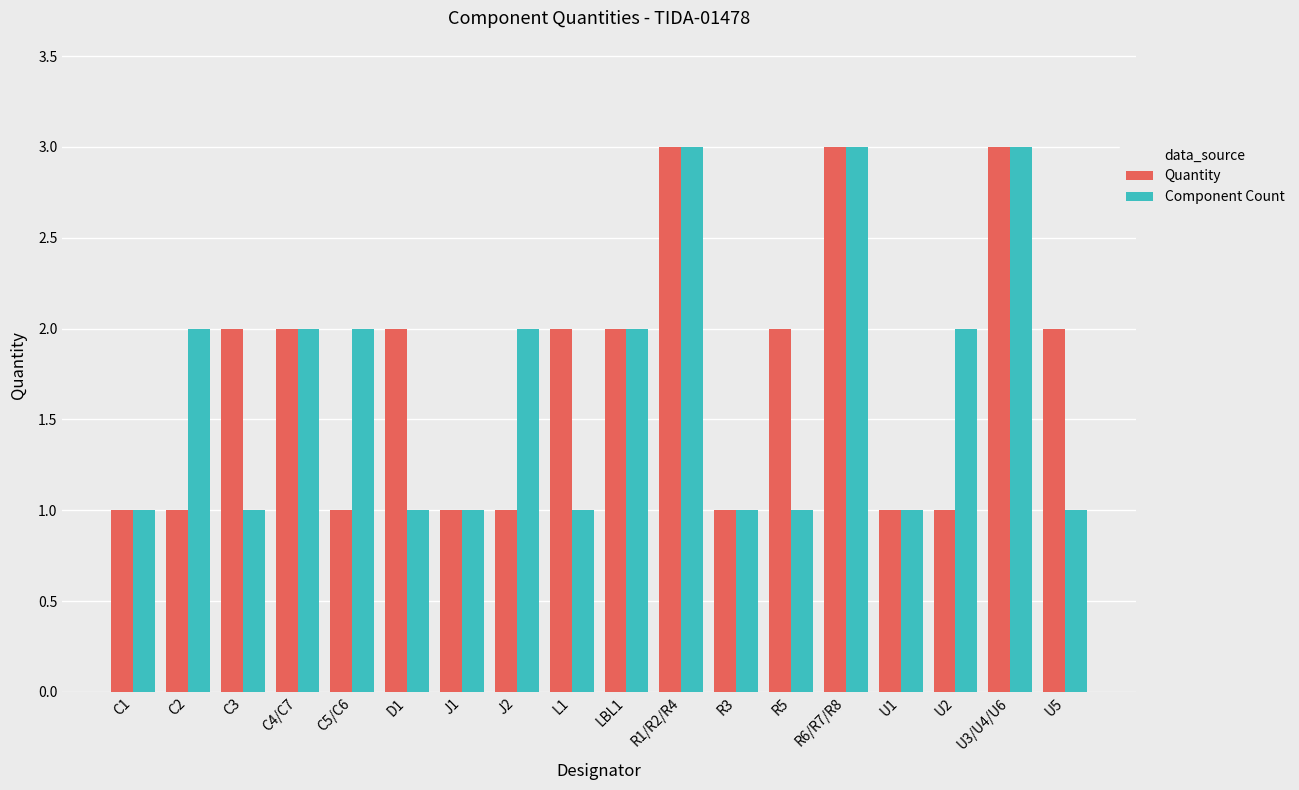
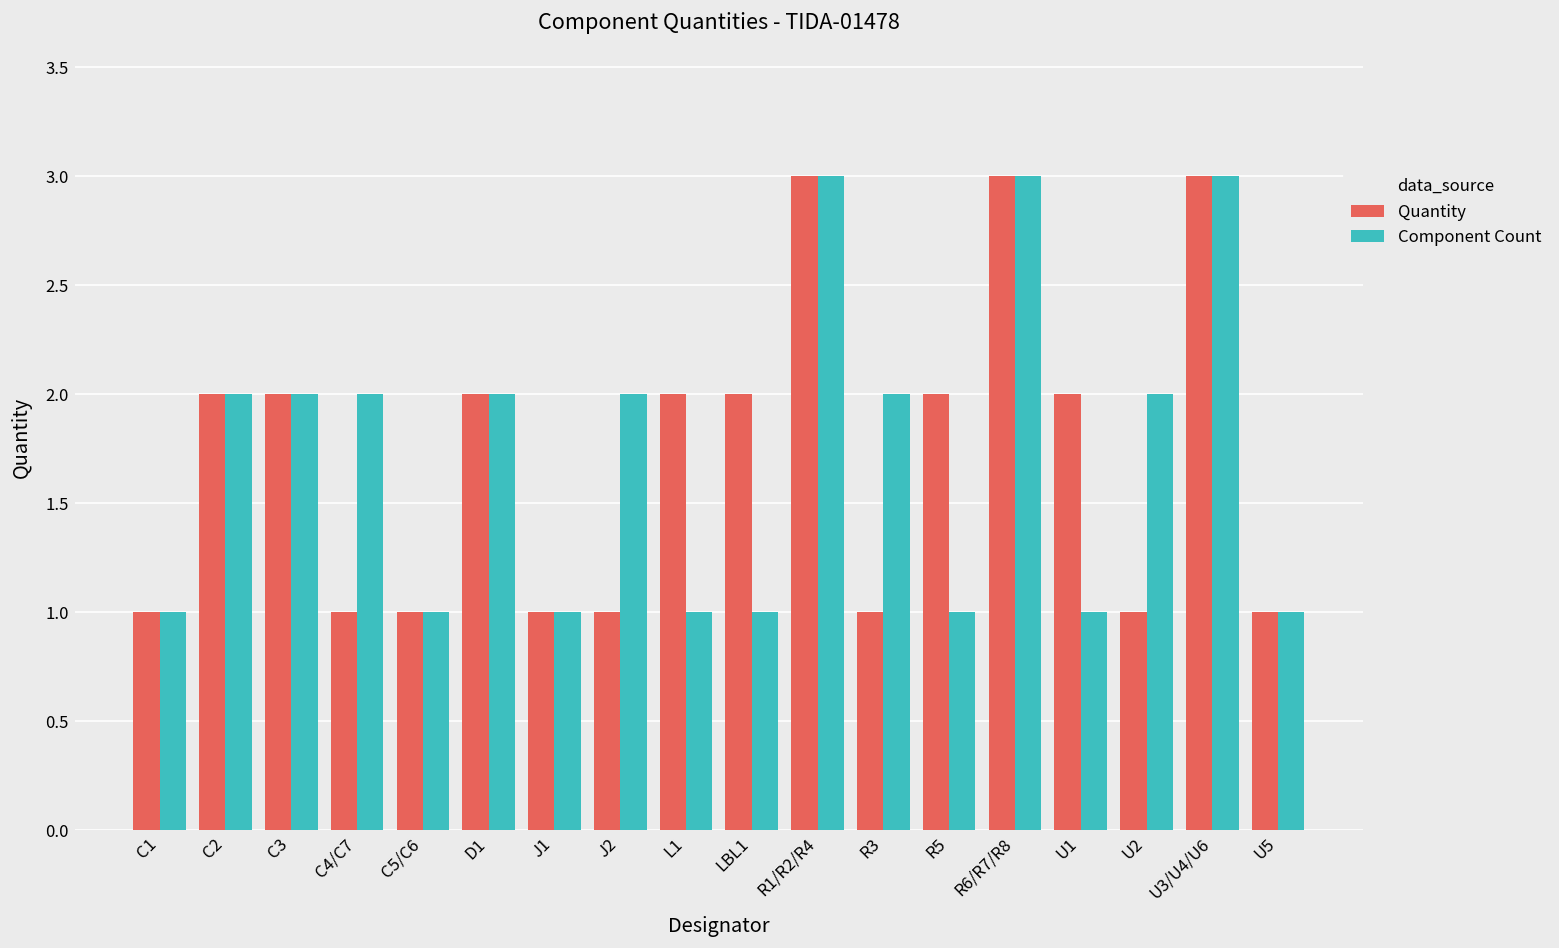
Quantity, C2: 1 -> 2
Component Count, C3: 1 -> 2
Quantity, C4/C7: 2 -> 1
Component Count, C5/C6: 2 -> 1
Component Count, D1: 1 -> 2
Component Count, LBL1: 2 -> 1
Component Count, R3: 1 -> 2
Quantity, U1: 1 -> 2
Quantity, U5: 2 -> 1
